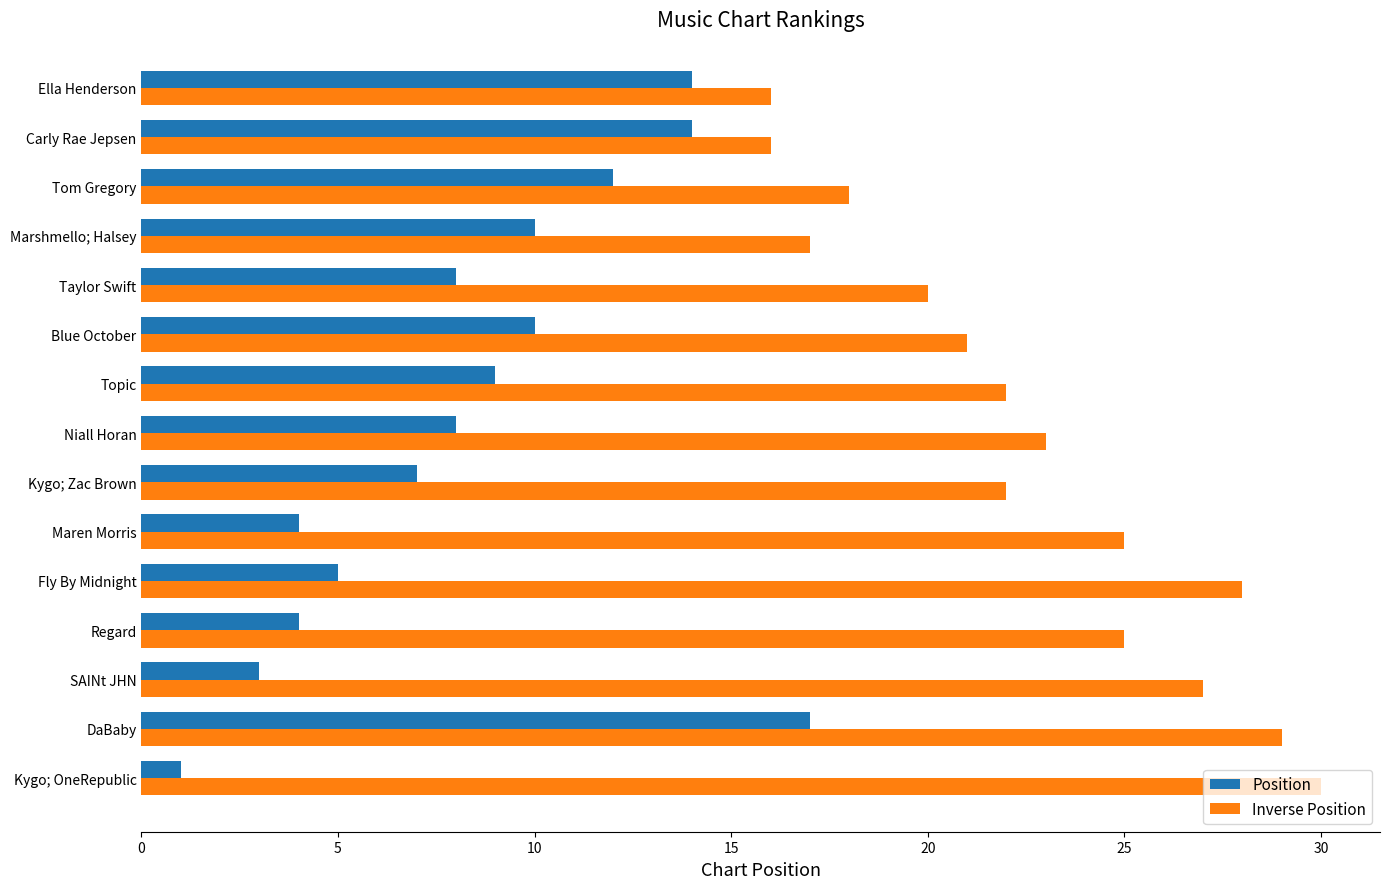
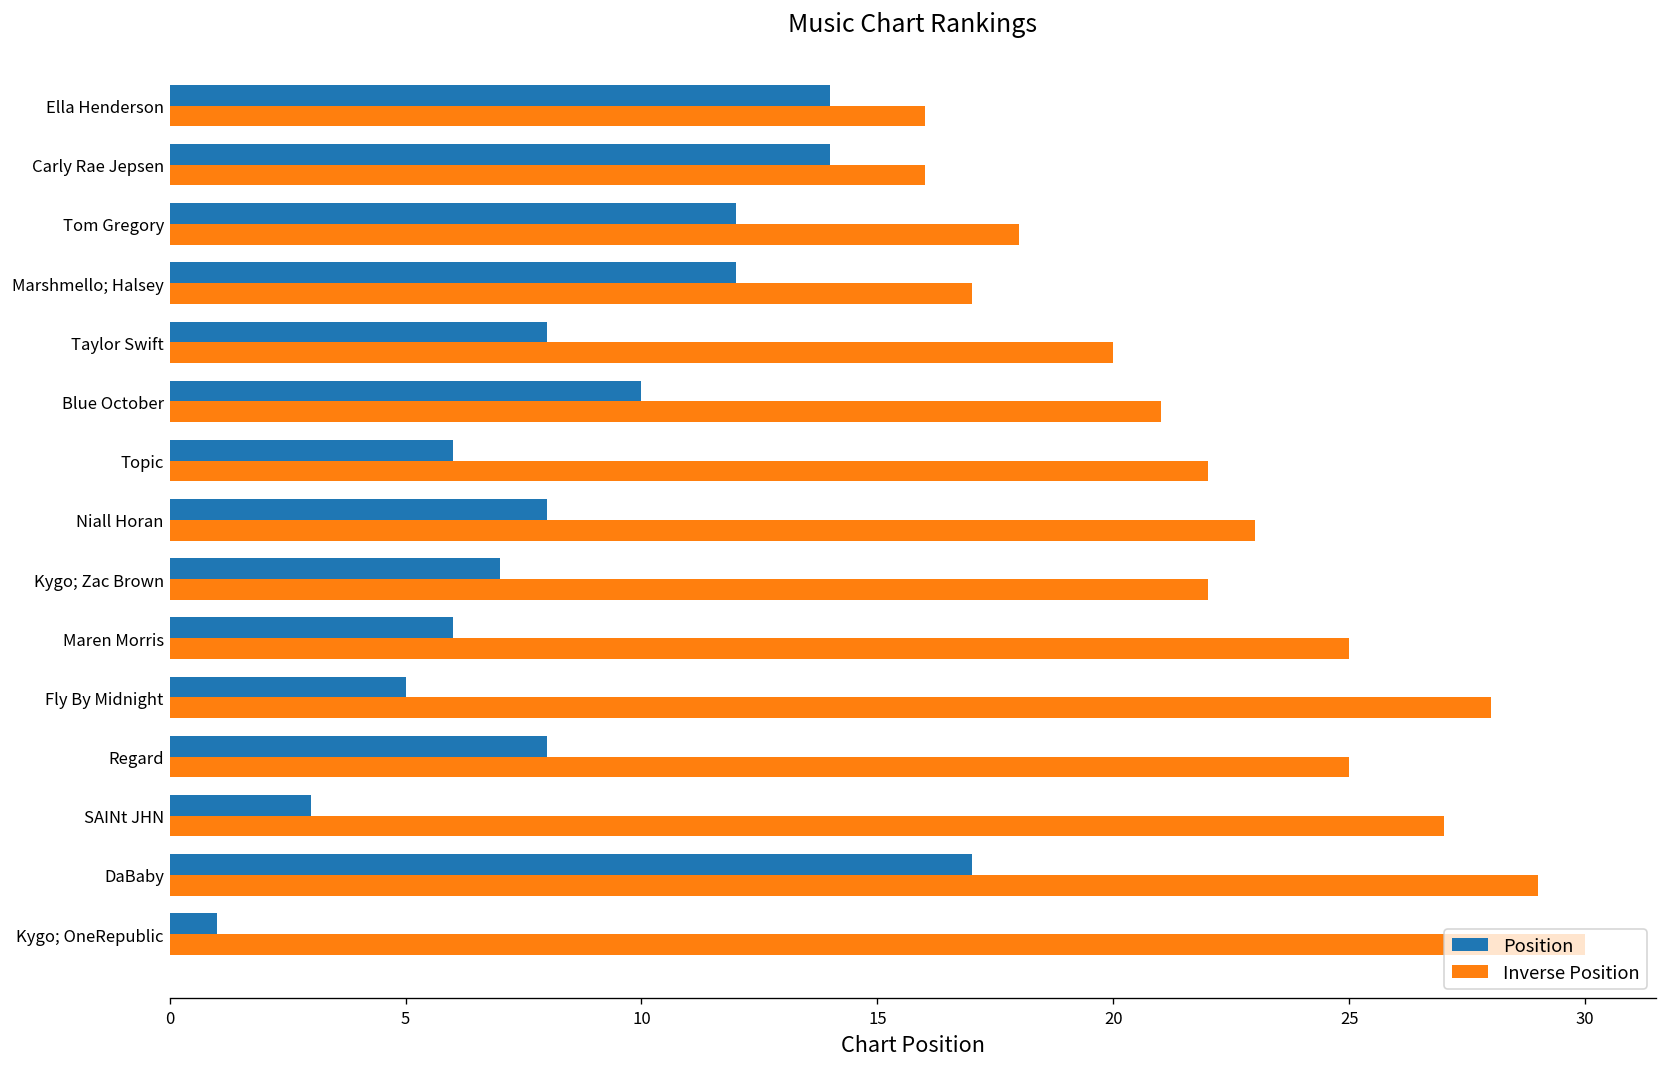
Position, Marshmello; Halsey: 10 -> 12
Position, Topic: 9 -> 6
Position, Maren Morris: 4 -> 6
Position, Regard: 4 -> 8
